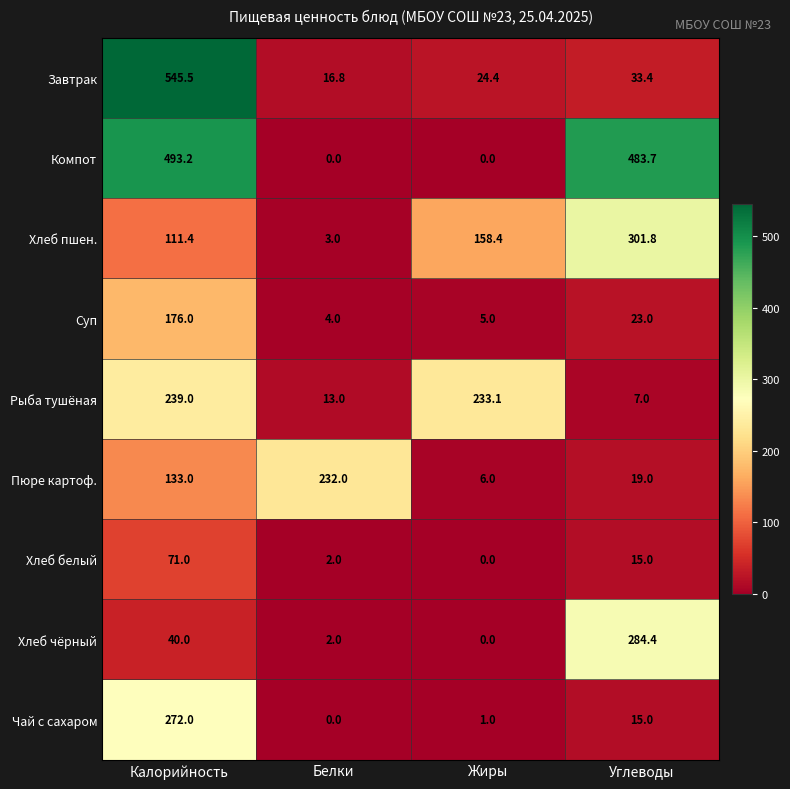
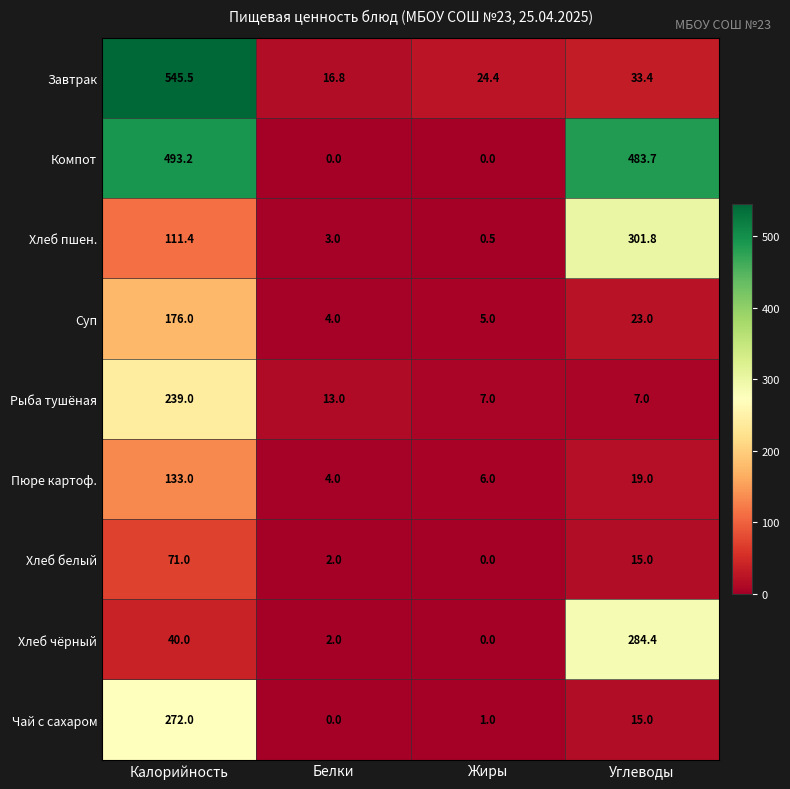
Хлеб пшен., Жиры: 158.4 -> 0.5
Рыба тушёная, Жиры: 233.1 -> 7.0
Пюре картоф., Белки: 232.0 -> 4.0
